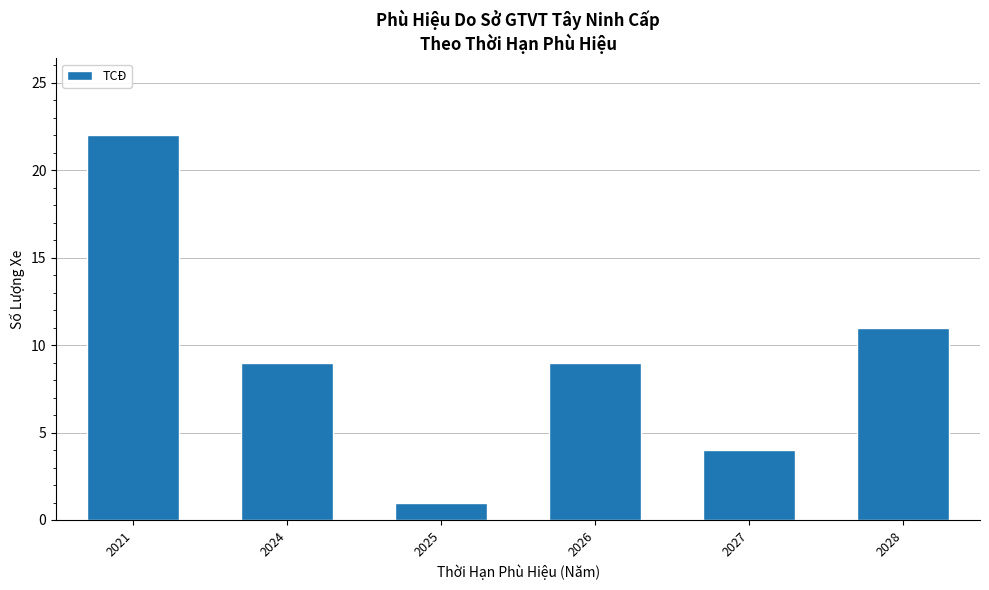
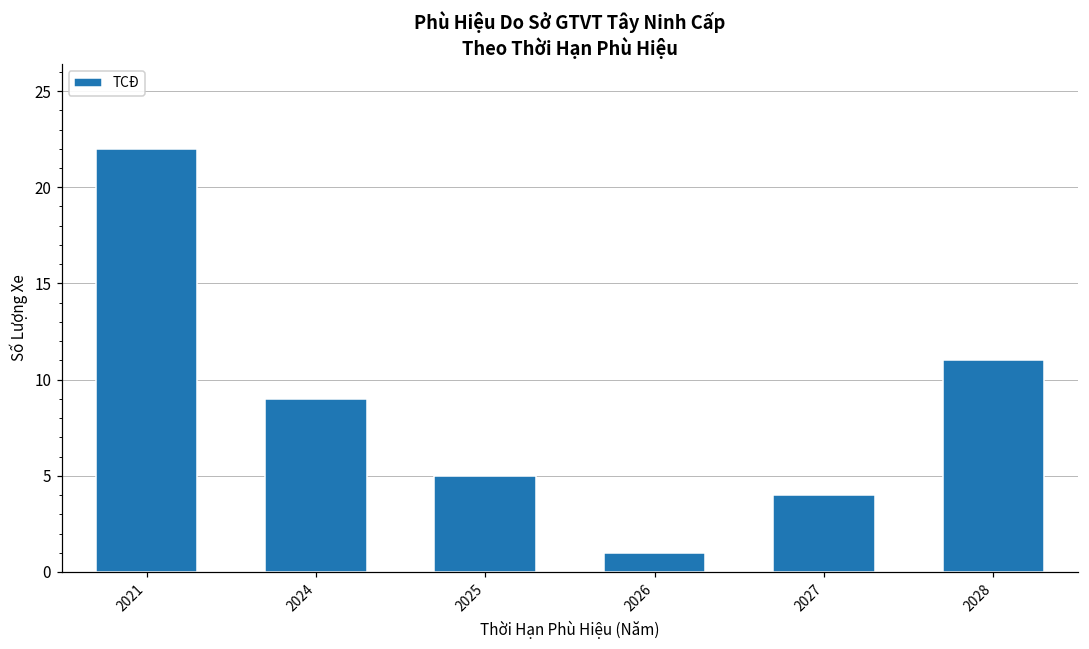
2025: 1 -> 5
2026: 9 -> 1
